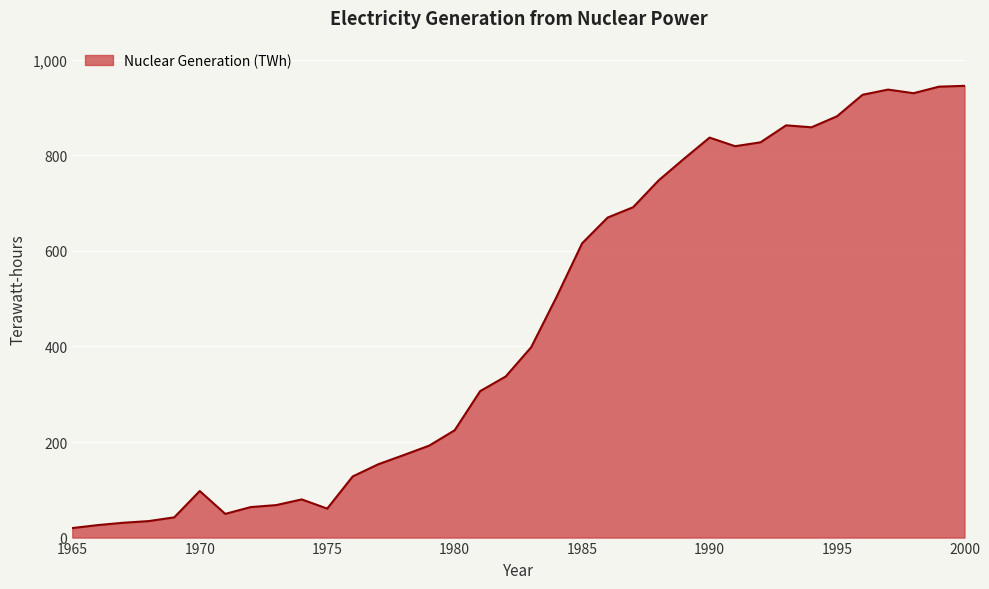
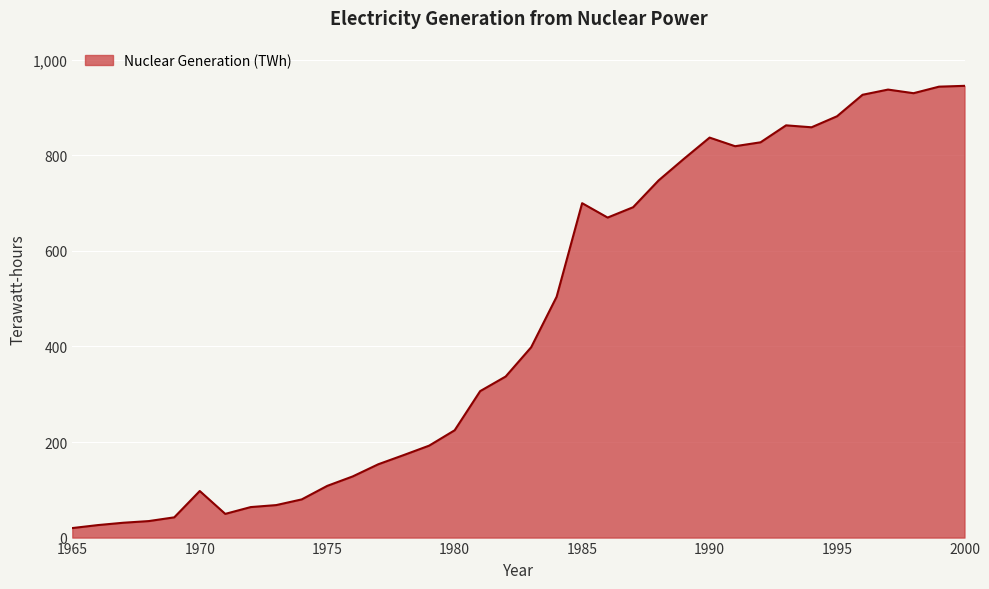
1975: 60 -> 110
1985: 620 -> 700
